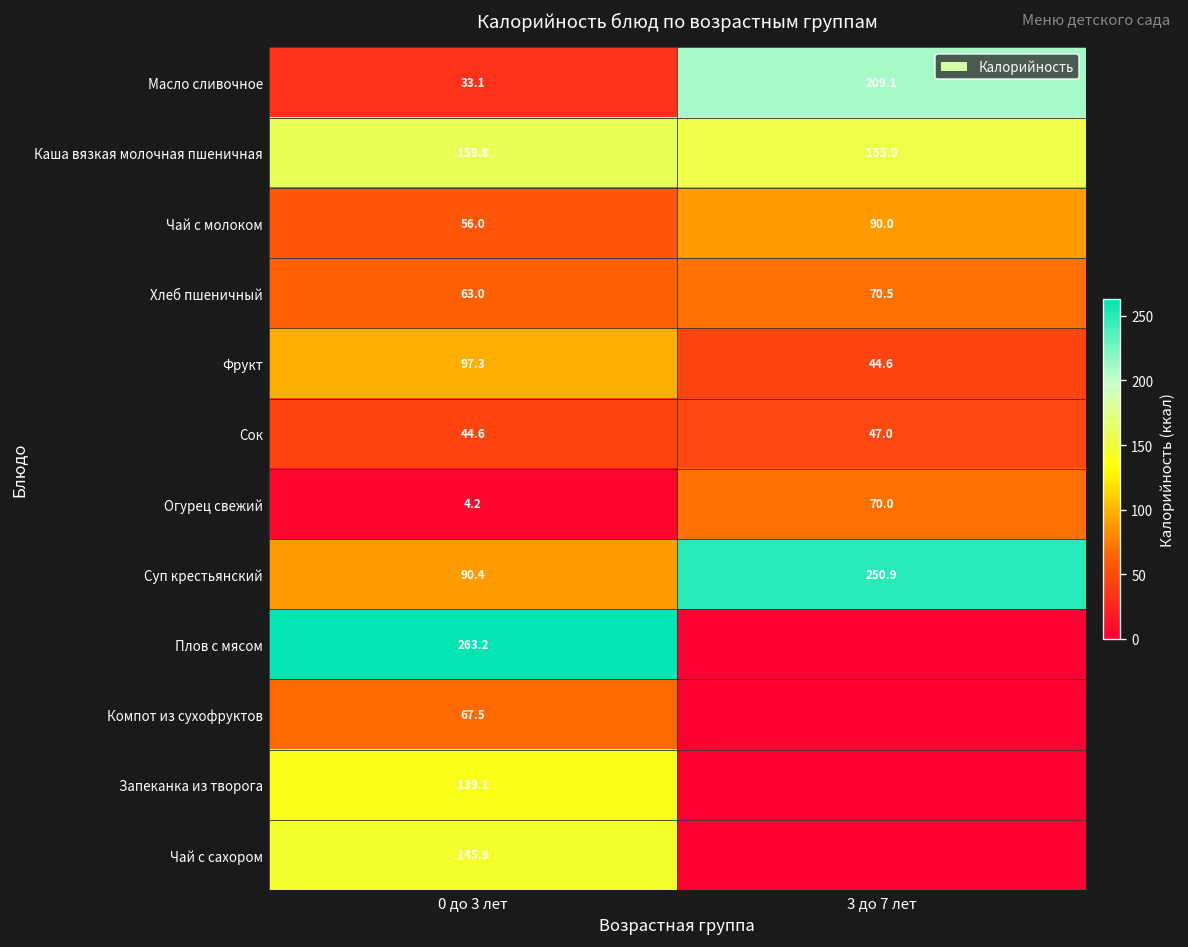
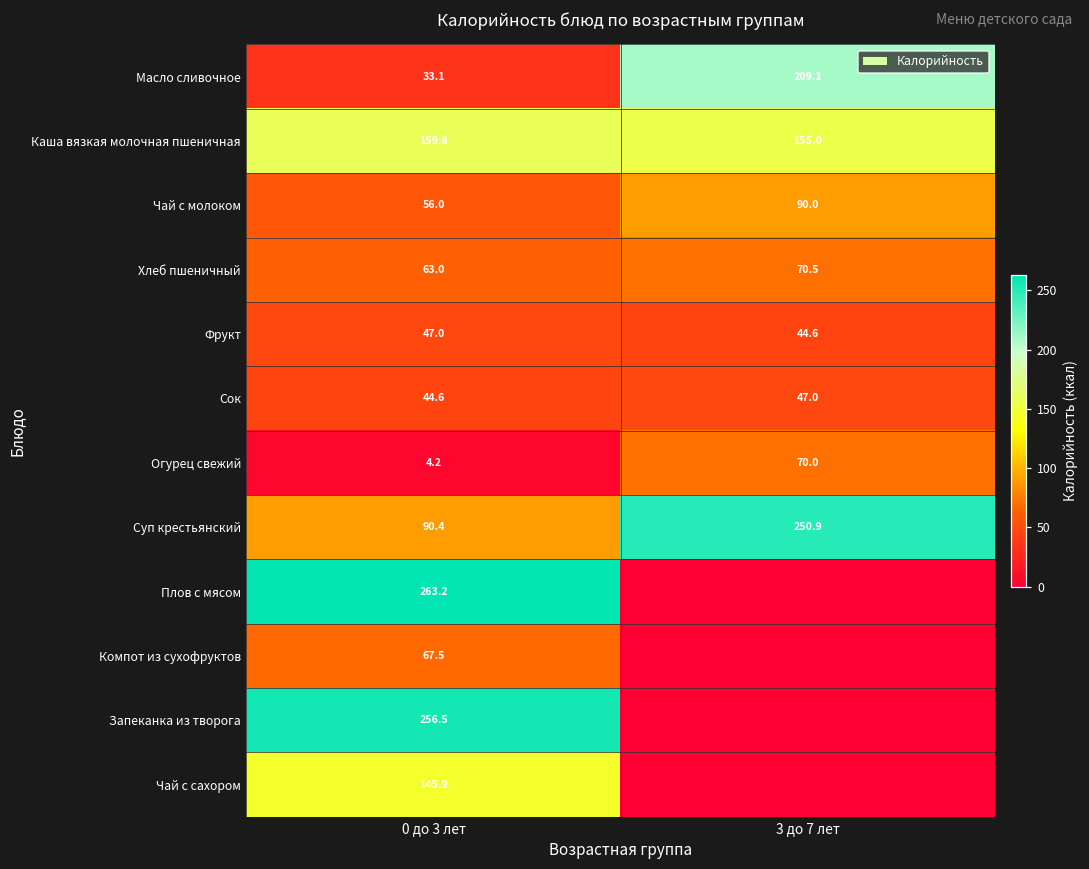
Фрукт, 0 до 3 лет: 97.3 -> 47.0
Запеканка из творога, 0 до 3 лет: 139.1 -> 256.5
